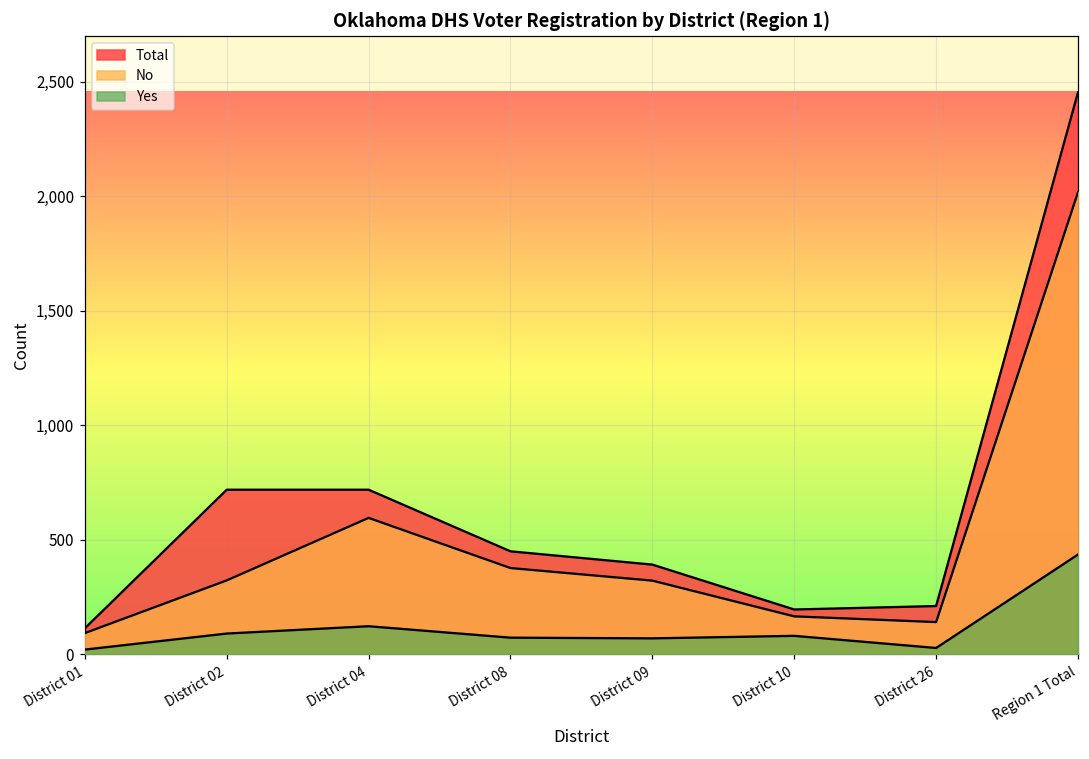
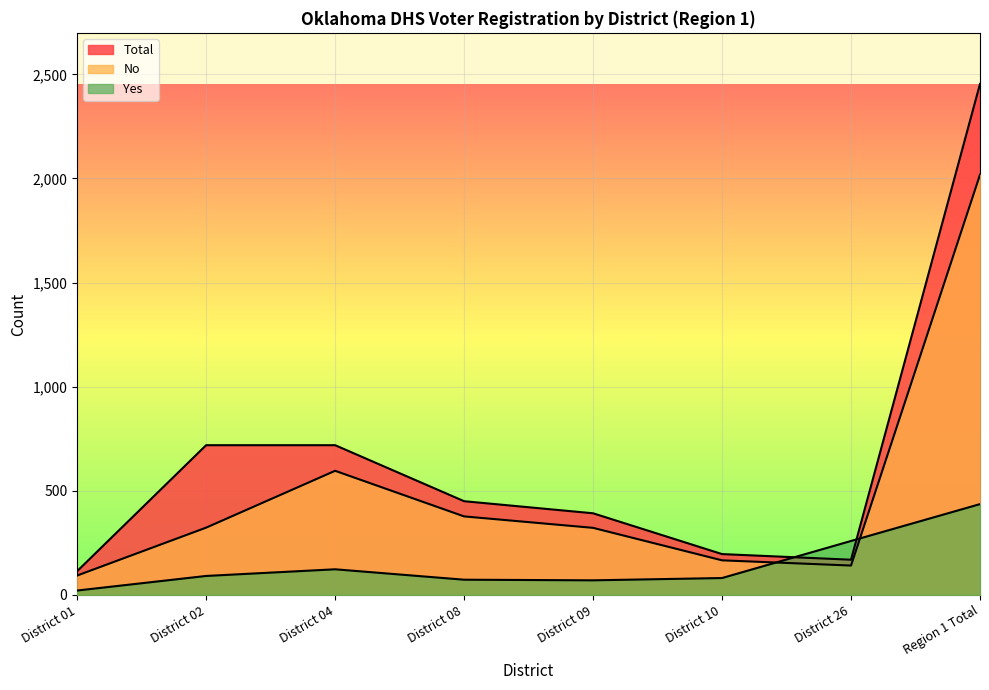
Total, District 26: 210 -> 170
Yes, District 26: 30 -> 260
